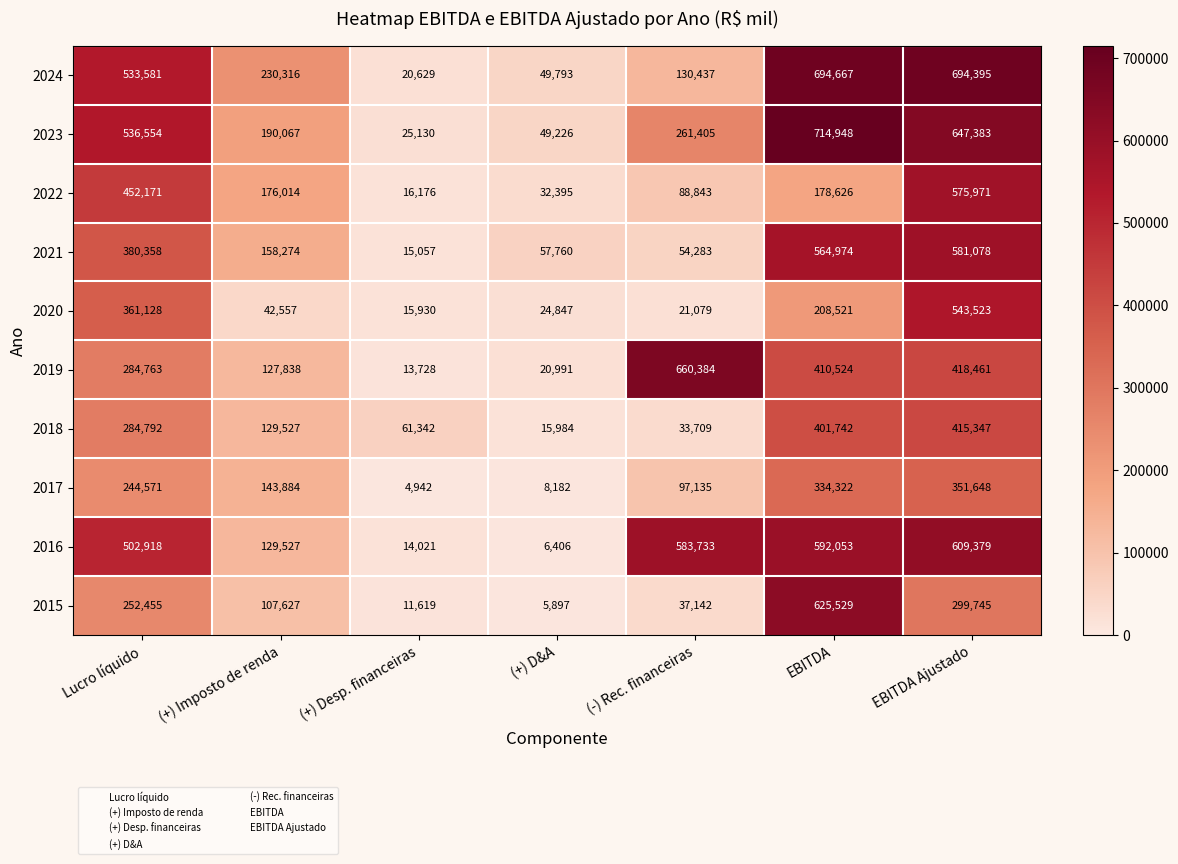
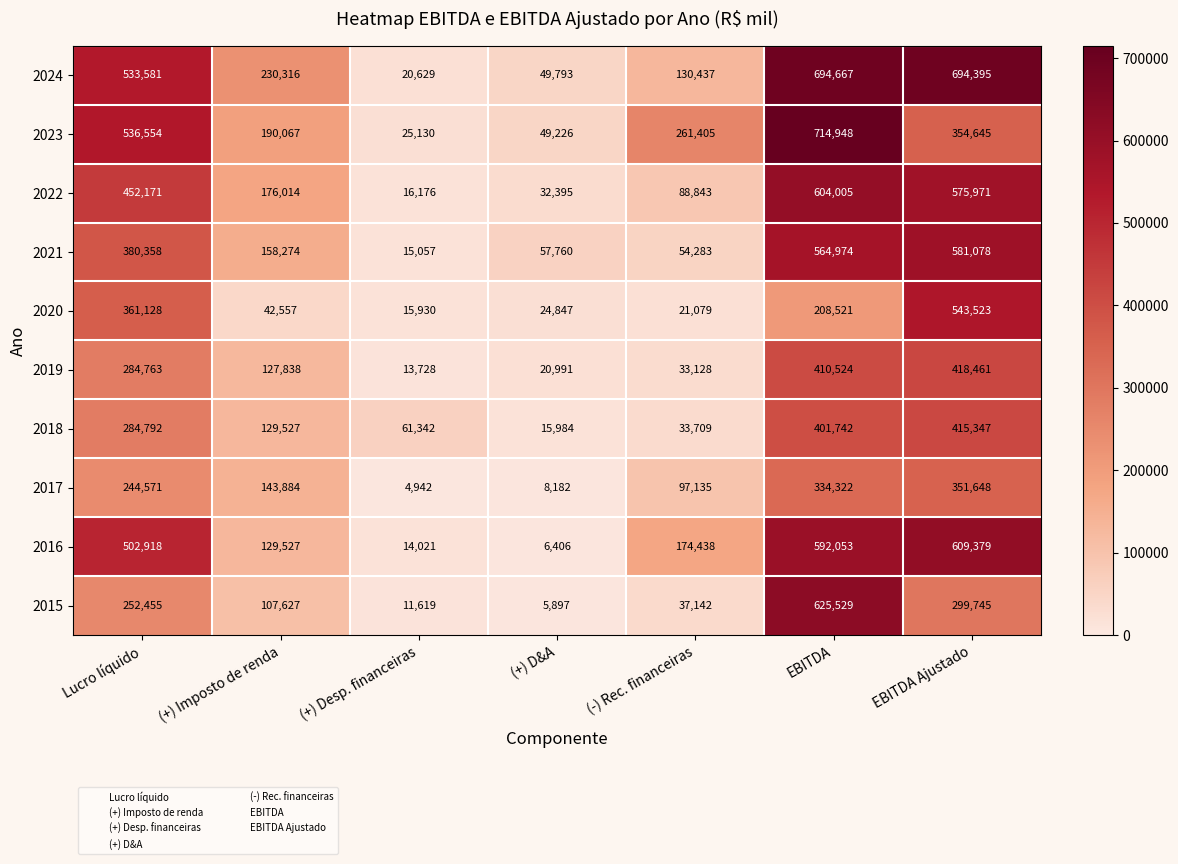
2023, EBITDA Ajustado: 647,383 -> 354,645
2022, EBITDA: 178,626 -> 604,005
2019, (-) Rec. financeiras: 660,384 -> 33,128
2016, (-) Rec. financeiras: 583,733 -> 174,438
